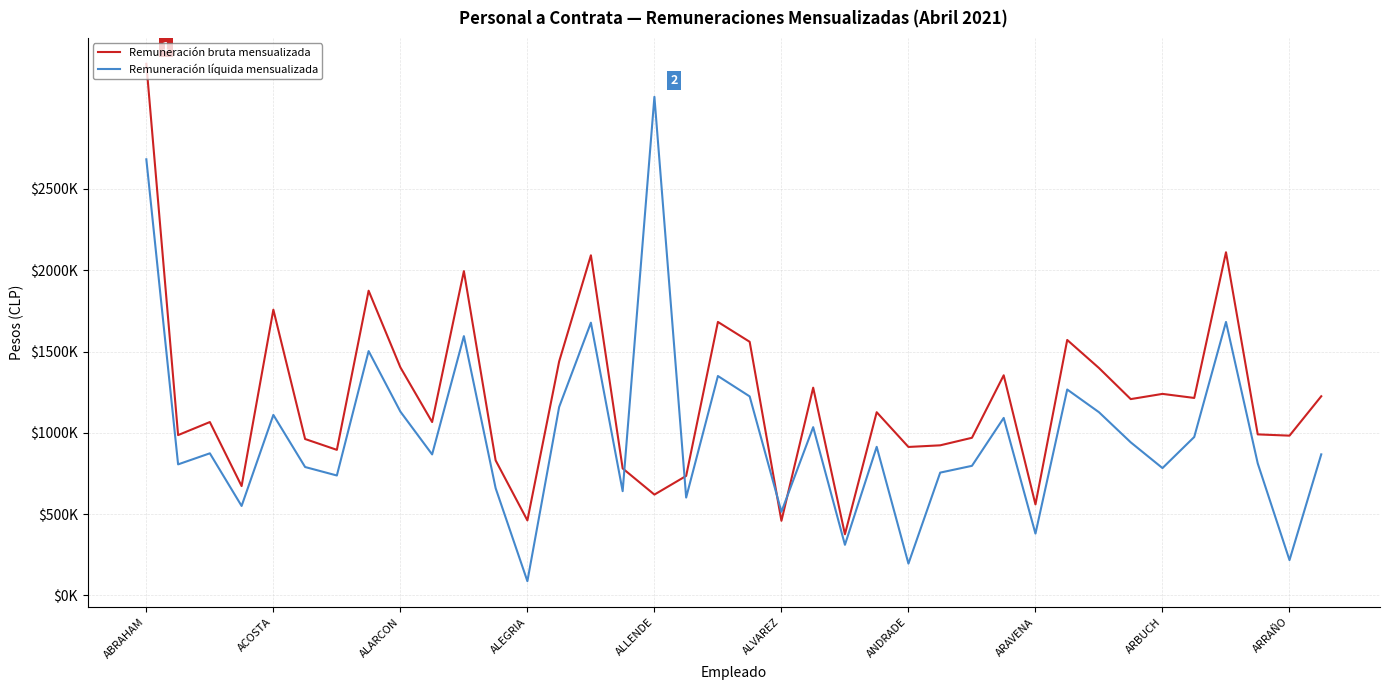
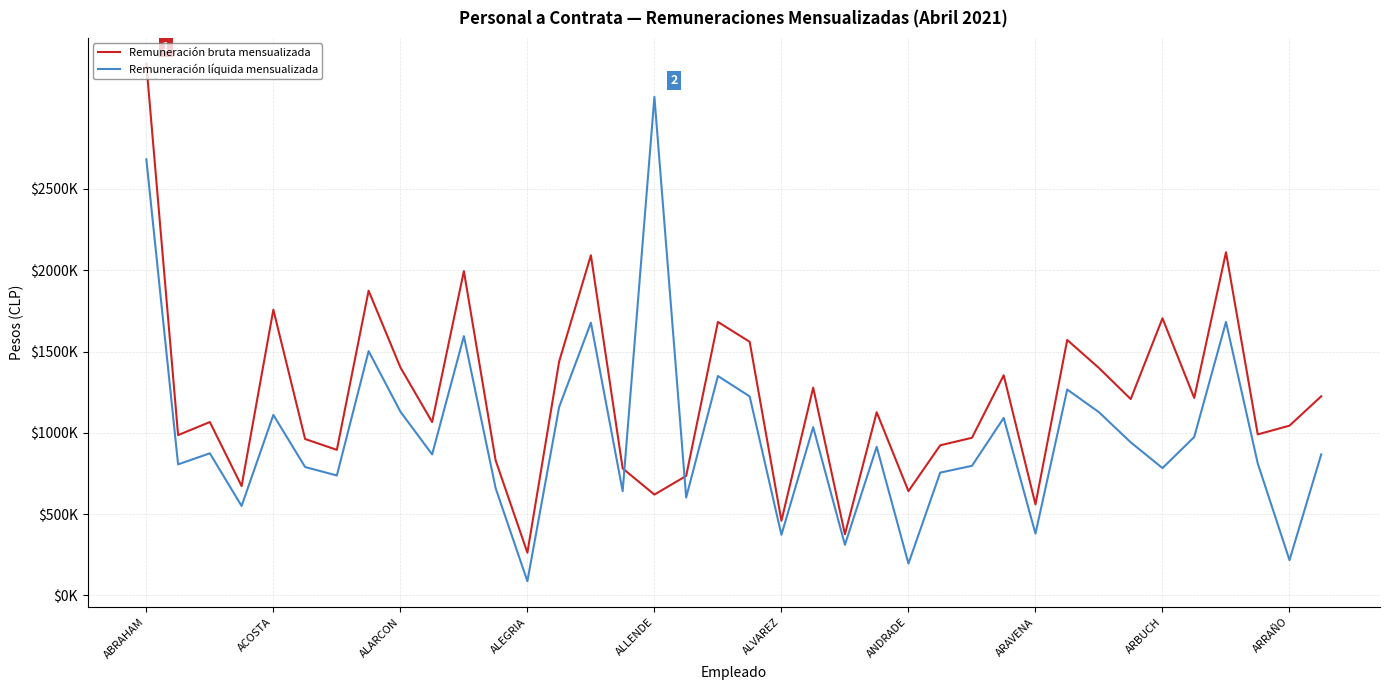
Remuneración bruta mensualizada, ALEGRIA: $460000 -> $260000
Remuneración líquida mensualizada, ALVAREZ: $510000 -> $370000
Remuneración bruta mensualizada, ANDRADE: $910000 -> $640000
Remuneración bruta mensualizada, ARBUCH: $1240000 -> $1700000
Remuneración bruta mensualizada, ARRAÑO: $980000 -> $1040000
